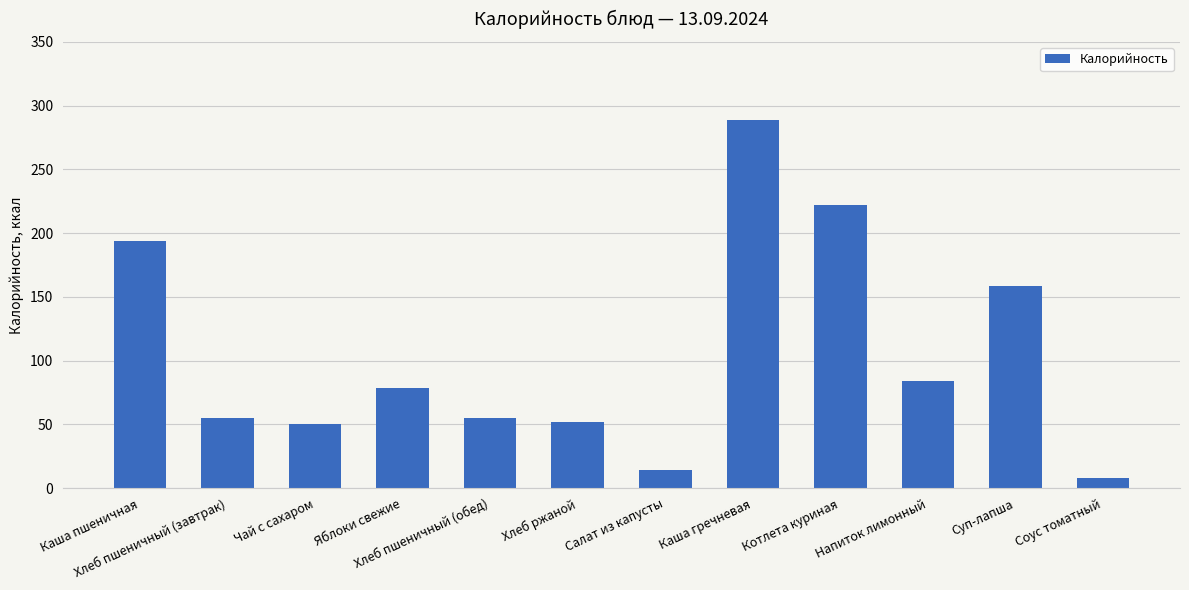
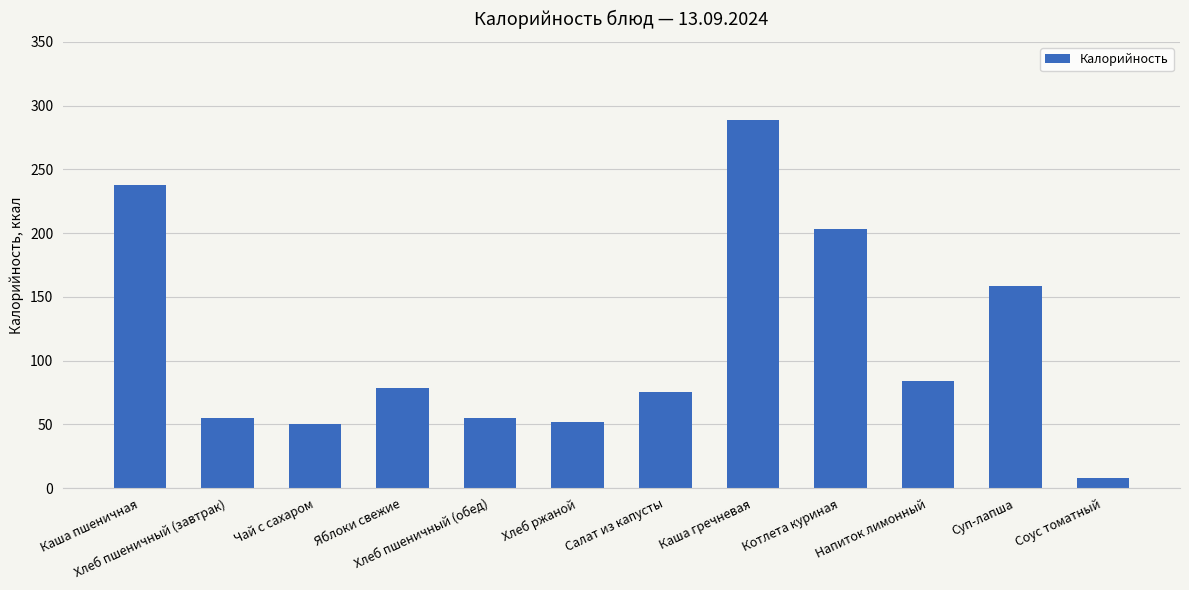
Каша пшеничная: 194 -> 238
Салат из капусты: 14 -> 76
Котлета куриная: 222 -> 203
